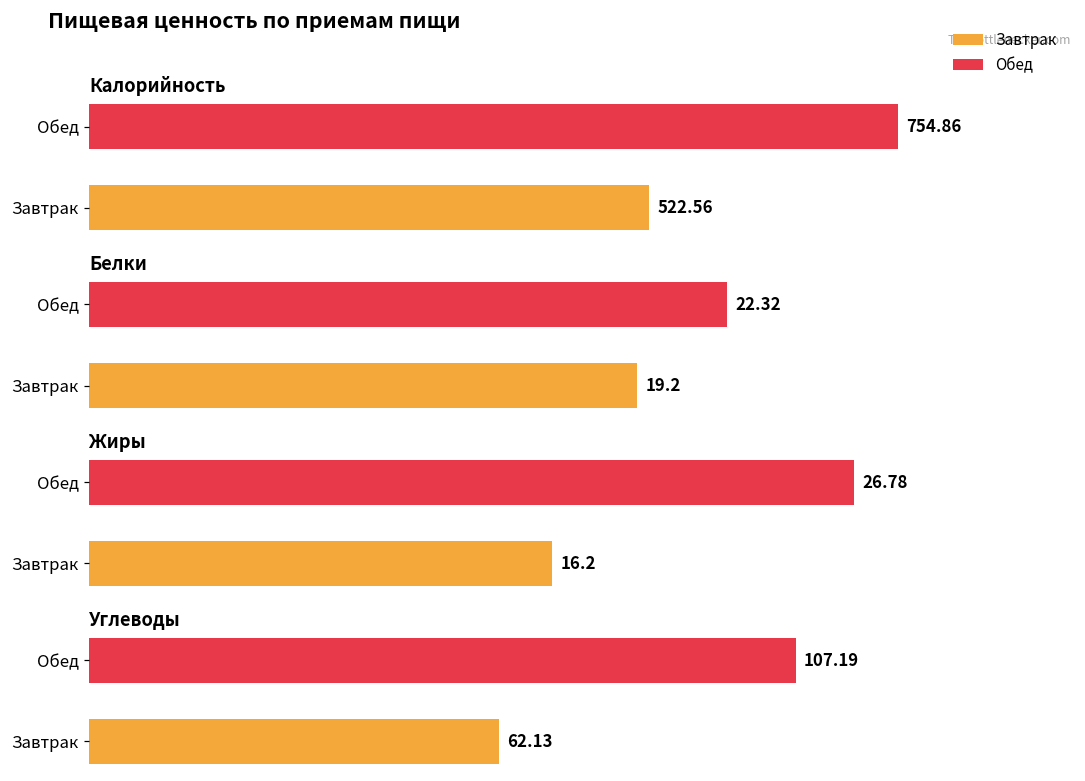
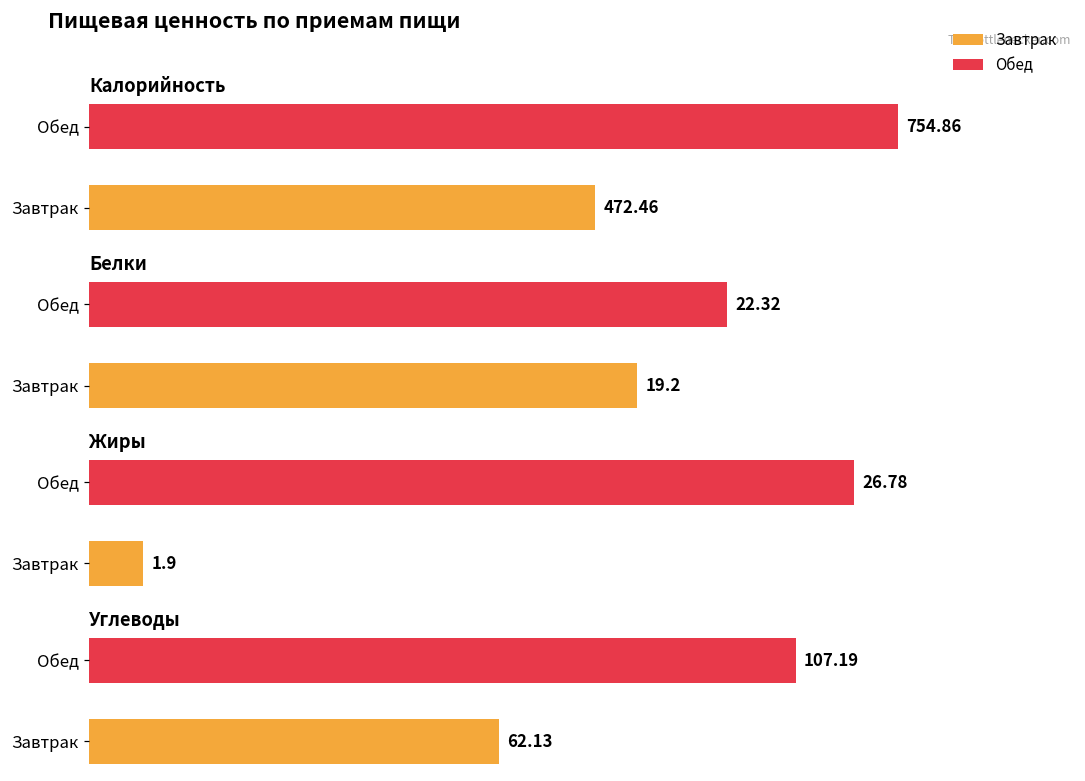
Калорийность, Завтрак: 522.56 -> 472.46
Жиры, Завтрак: 16.2 -> 1.9
